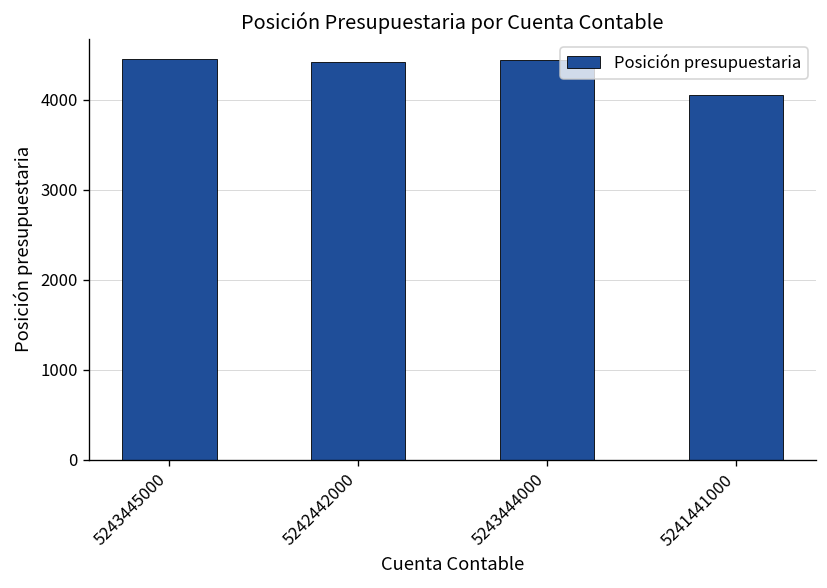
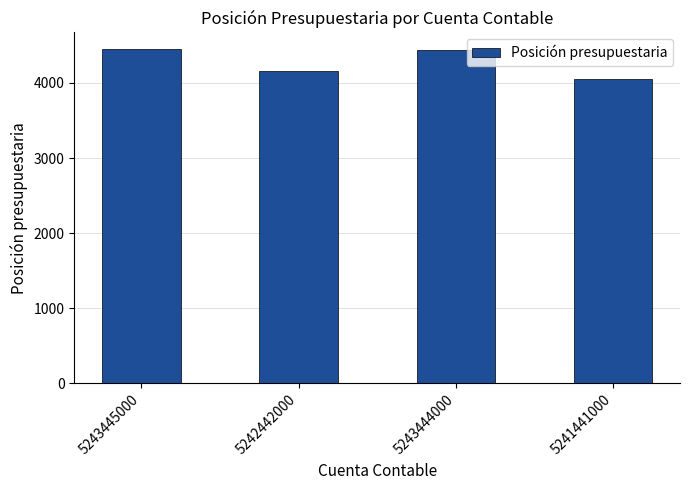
5242442000: 4400 -> 4200
